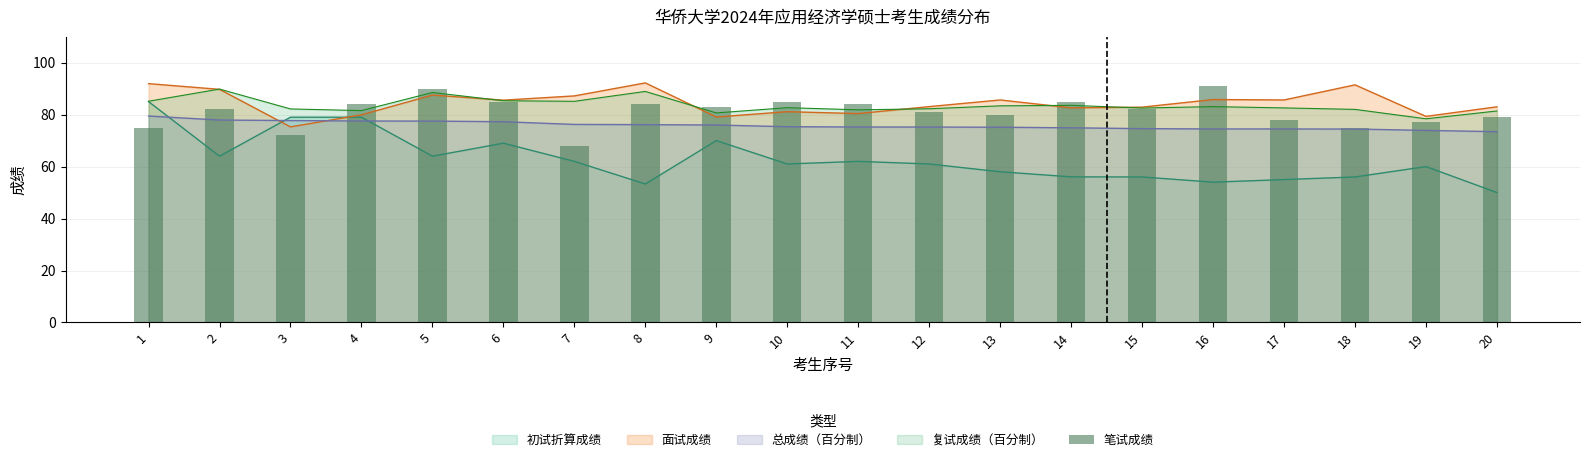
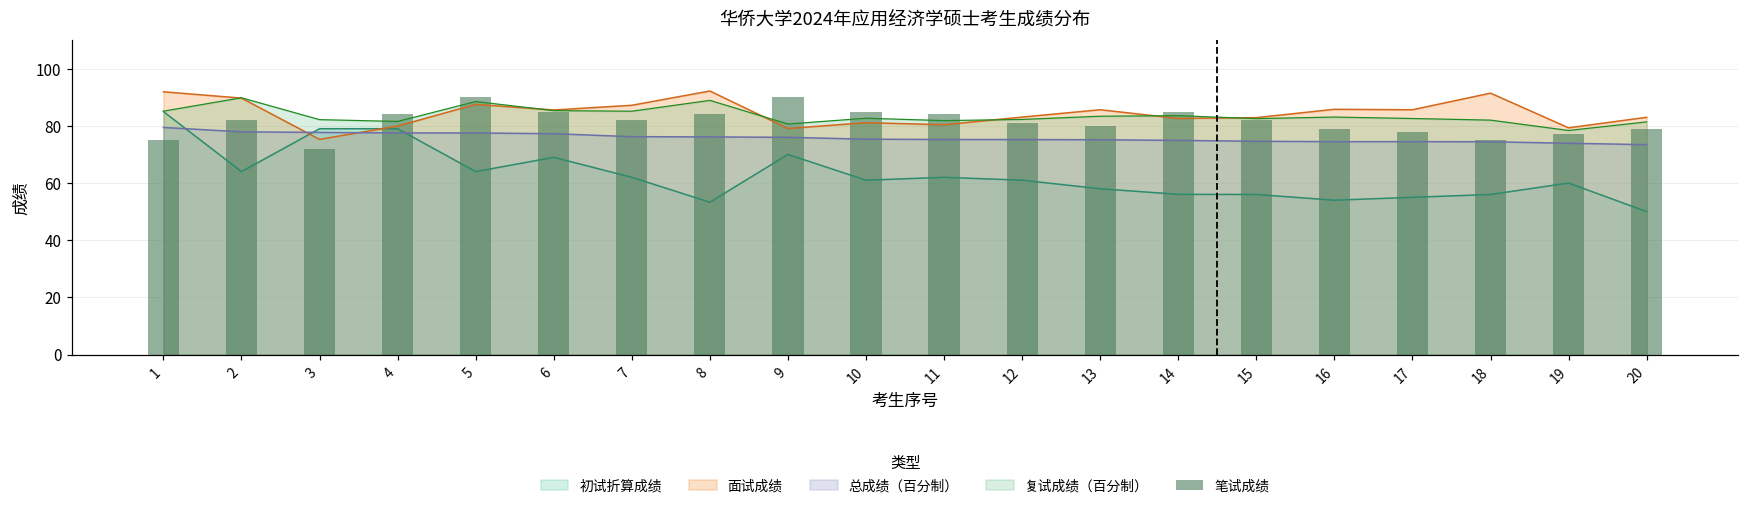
笔试成绩, 7: 68 -> 82
笔试成绩, 9: 83 -> 90
笔试成绩, 16: 91 -> 79
